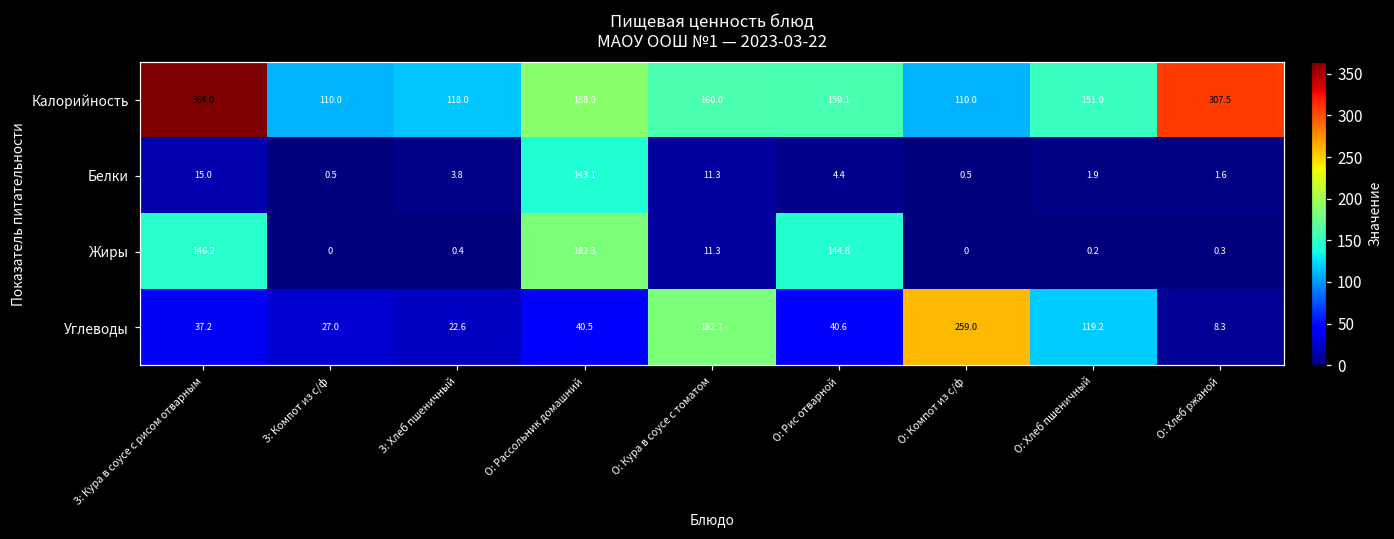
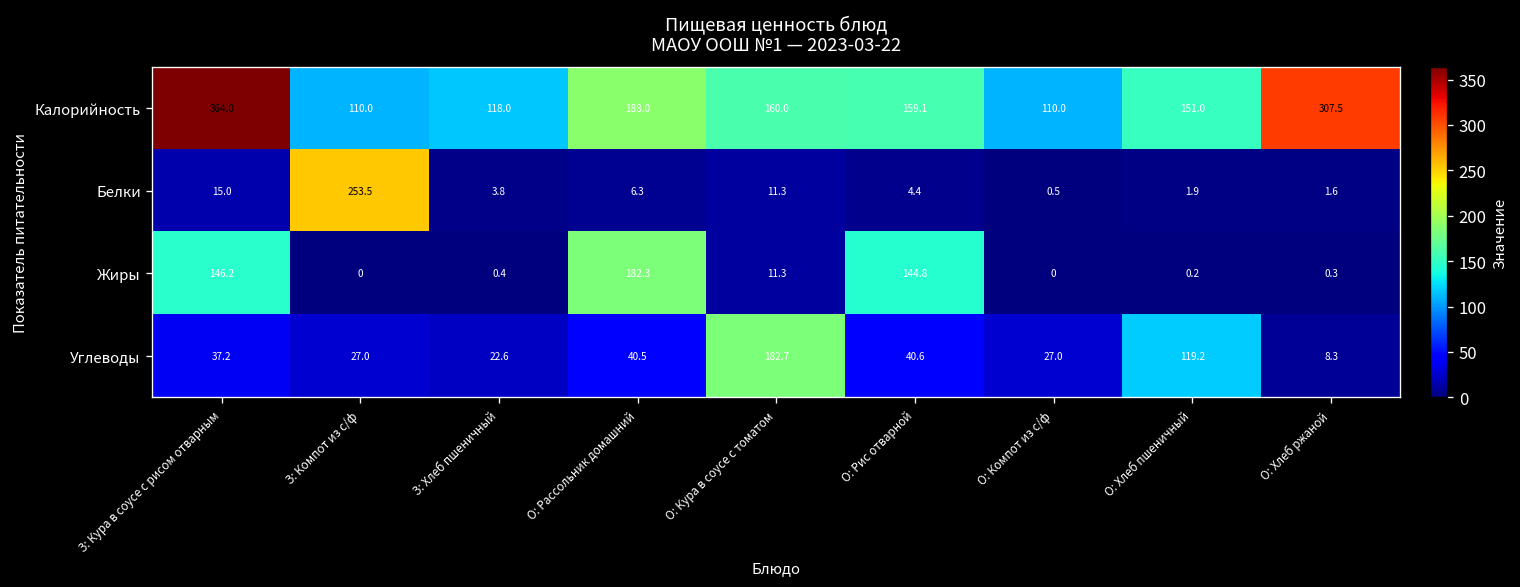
Белки, З: Компот из с/ф: 0.5 -> 253.5
Белки, О: Рассольник домашний: 143.1 -> 6.3
Углеводы, О: Компот из с/ф: 259.0 -> 27.0
